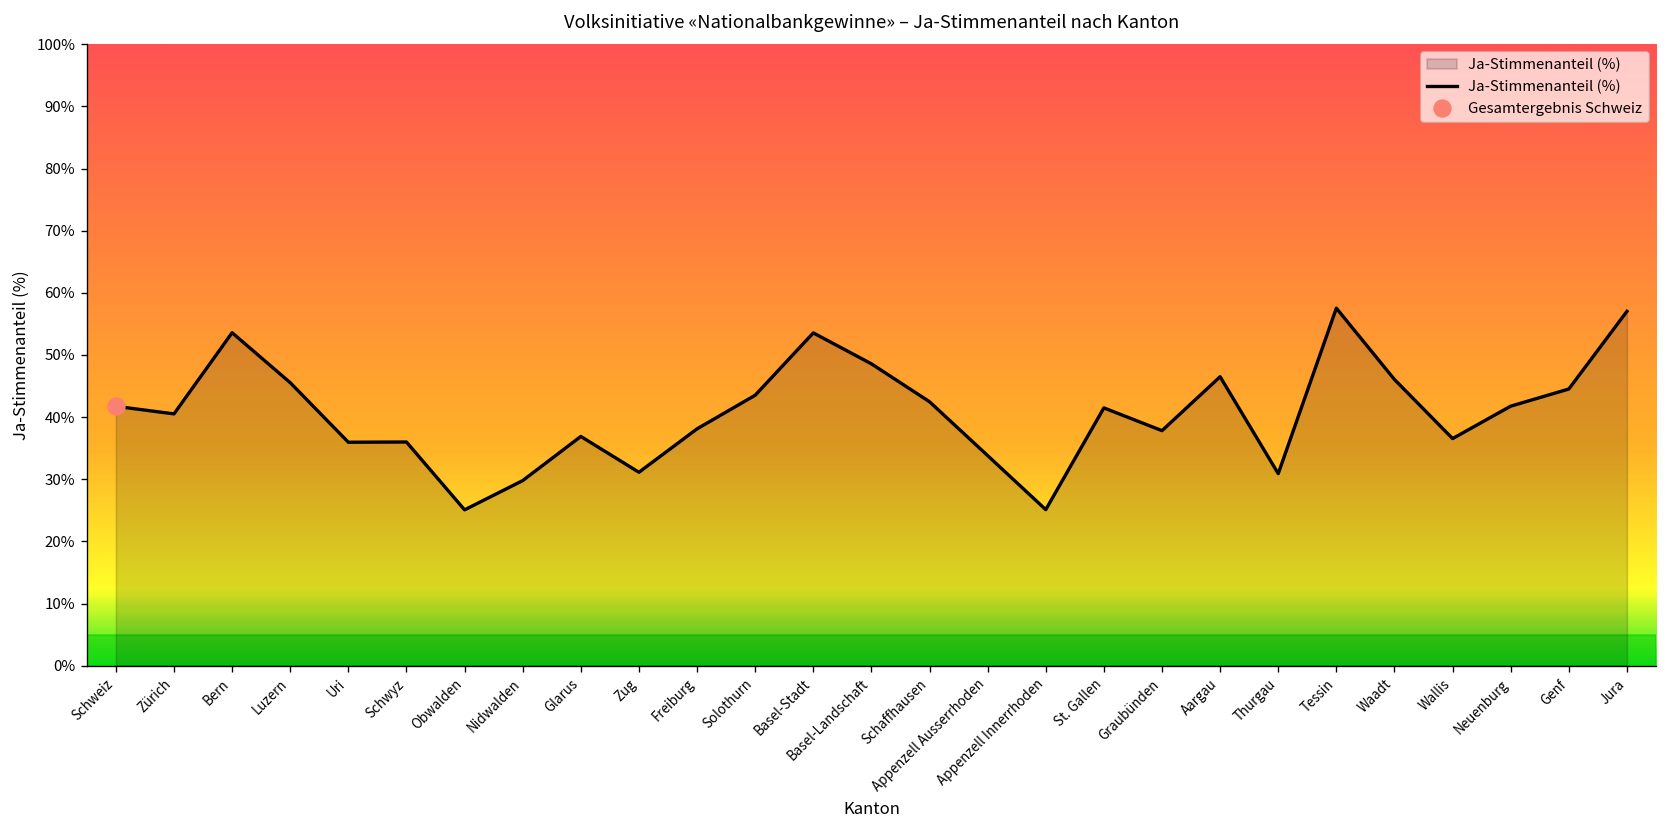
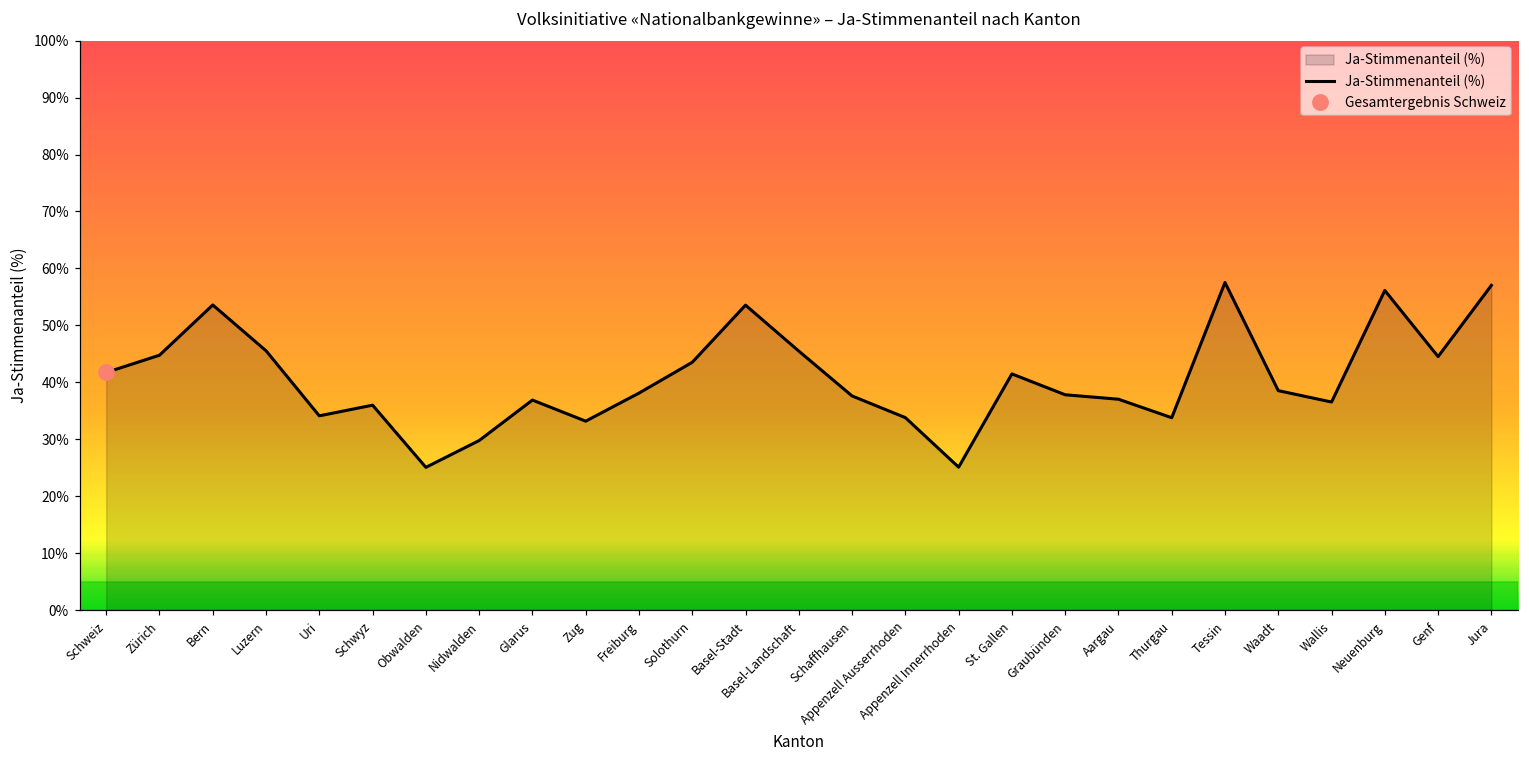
Ja-Stimmenanteil (%), Zürich: 41% -> 45%
Ja-Stimmenanteil (%), Uri: 36% -> 34%
Ja-Stimmenanteil (%), Zug: 31% -> 33%
Ja-Stimmenanteil (%), Basel-Landschaft: 49% -> 45%
Ja-Stimmenanteil (%), Schaffhausen: 42% -> 38%
Ja-Stimmenanteil (%), Aargau: 47% -> 37%
Ja-Stimmenanteil (%), Thurgau: 31% -> 34%
Ja-Stimmenanteil (%), Waadt: 46% -> 39%
Ja-Stimmenanteil (%), Neuenburg: 42% -> 56%
